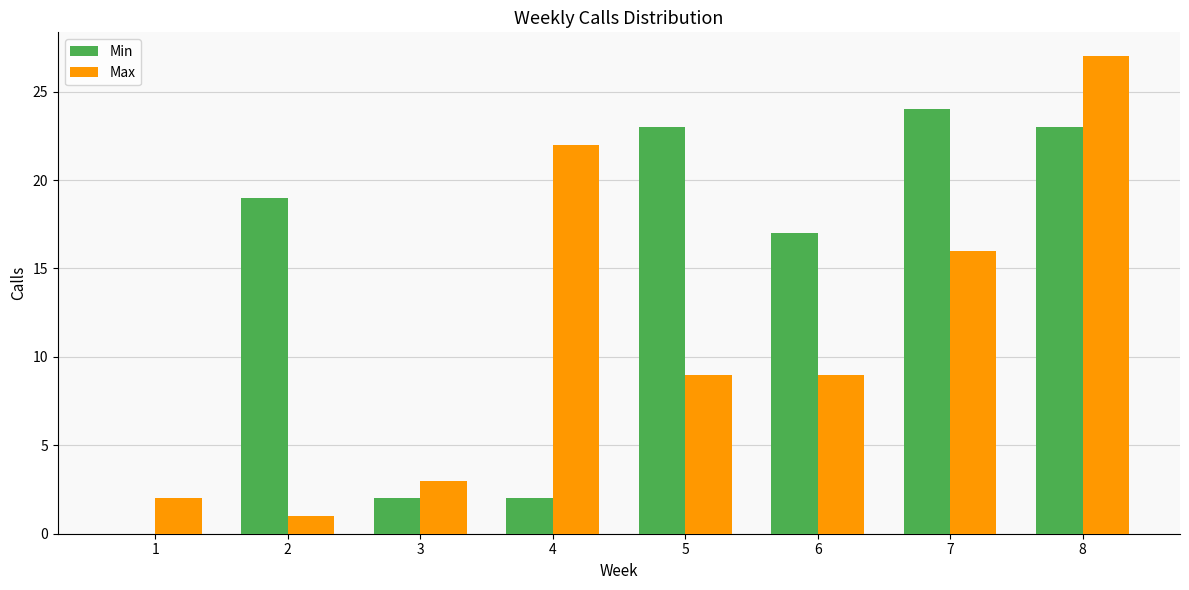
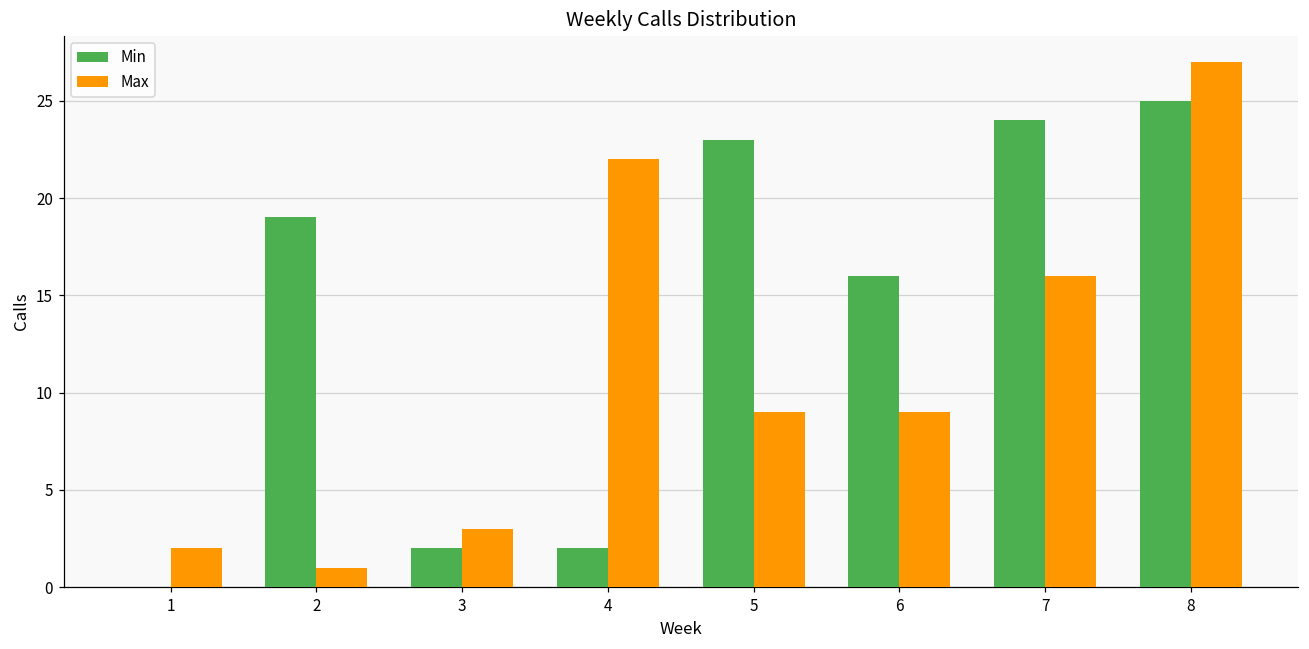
Min, 6: 17 -> 16
Min, 8: 23 -> 25
